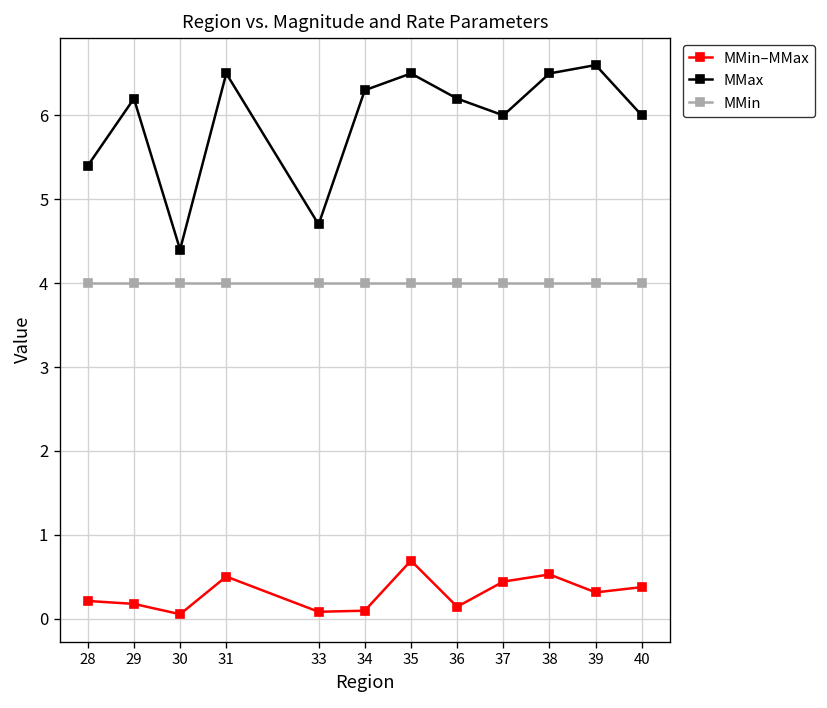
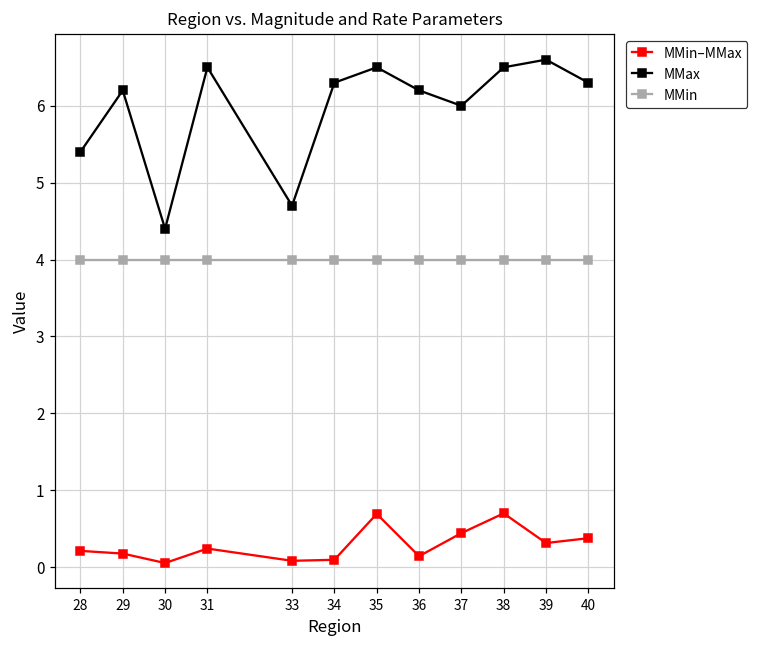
MMin–MMax, 31: 0.5 -> 0.2
MMin–MMax, 38: 0.5 -> 0.7
MMax, 40: 6.0 -> 6.3
